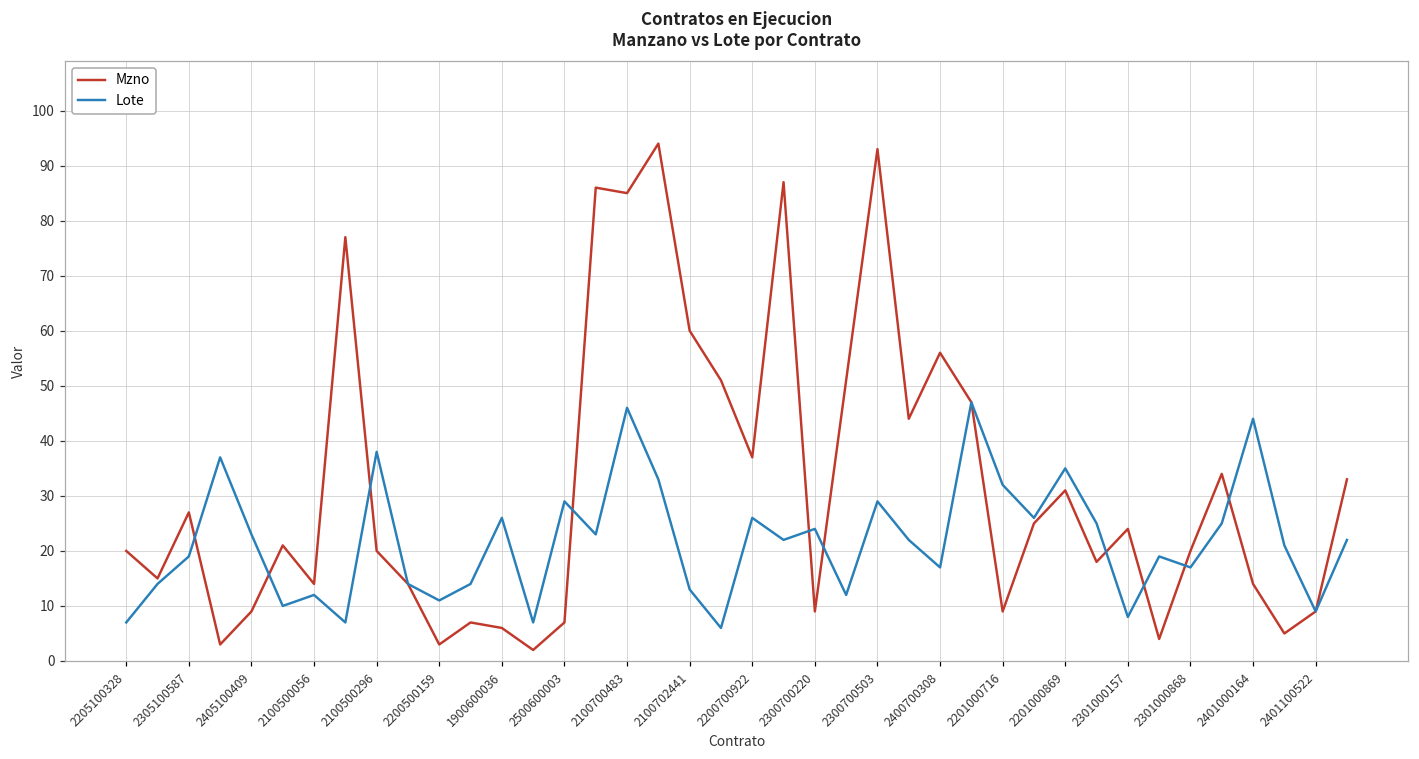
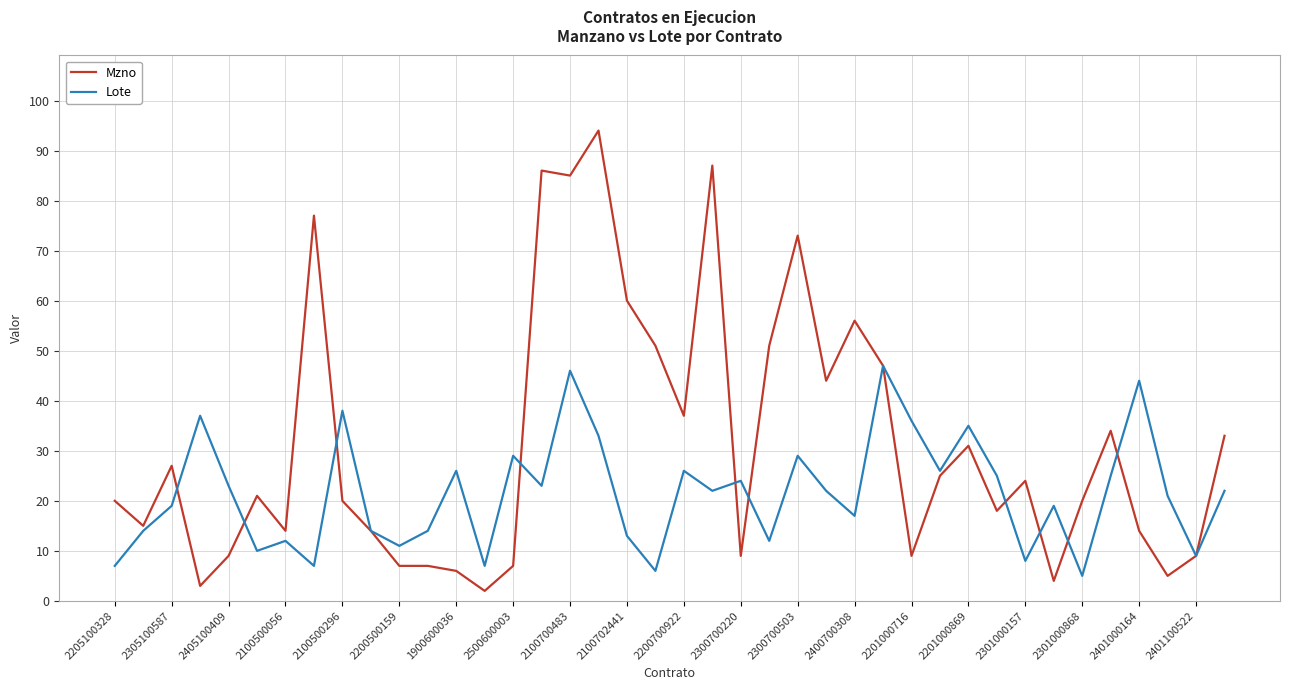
Mzno, 2200500159: 3 -> 7
Mzno, 2300700503: 93 -> 73
Lote, 2201000716: 32 -> 36
Lote, 2301000868: 17 -> 5
